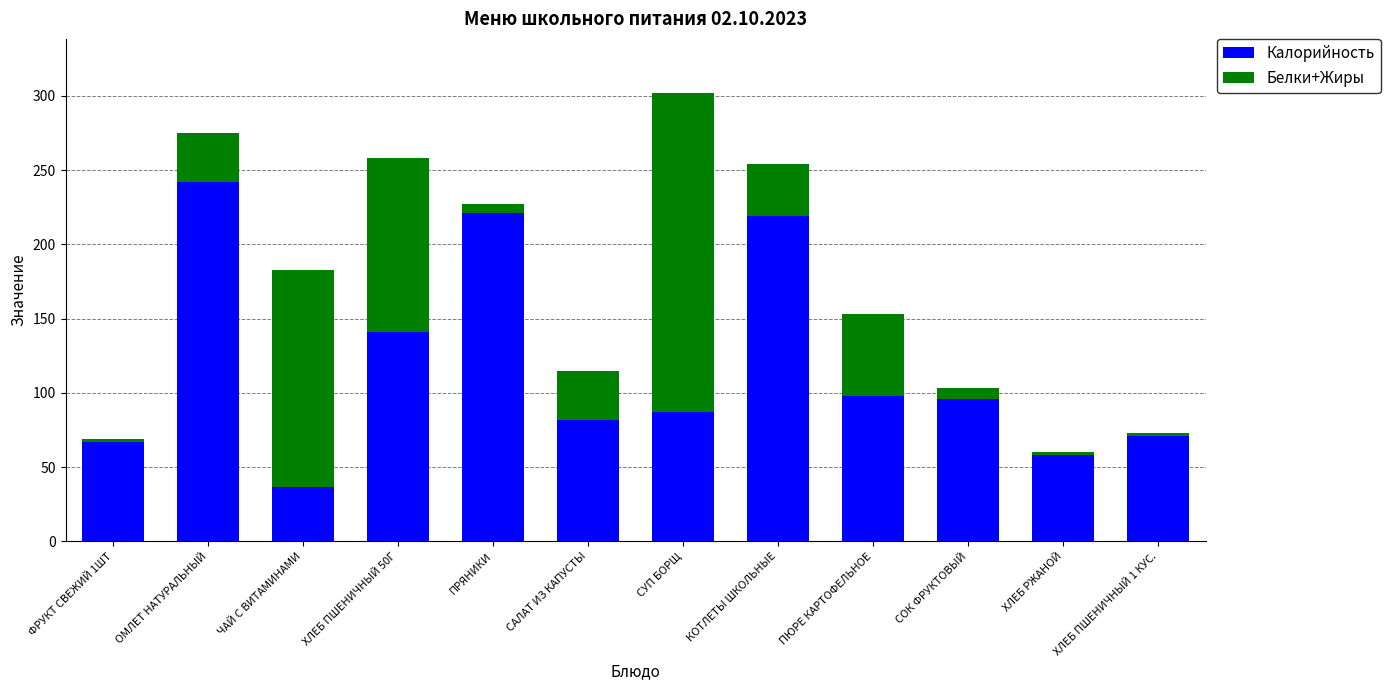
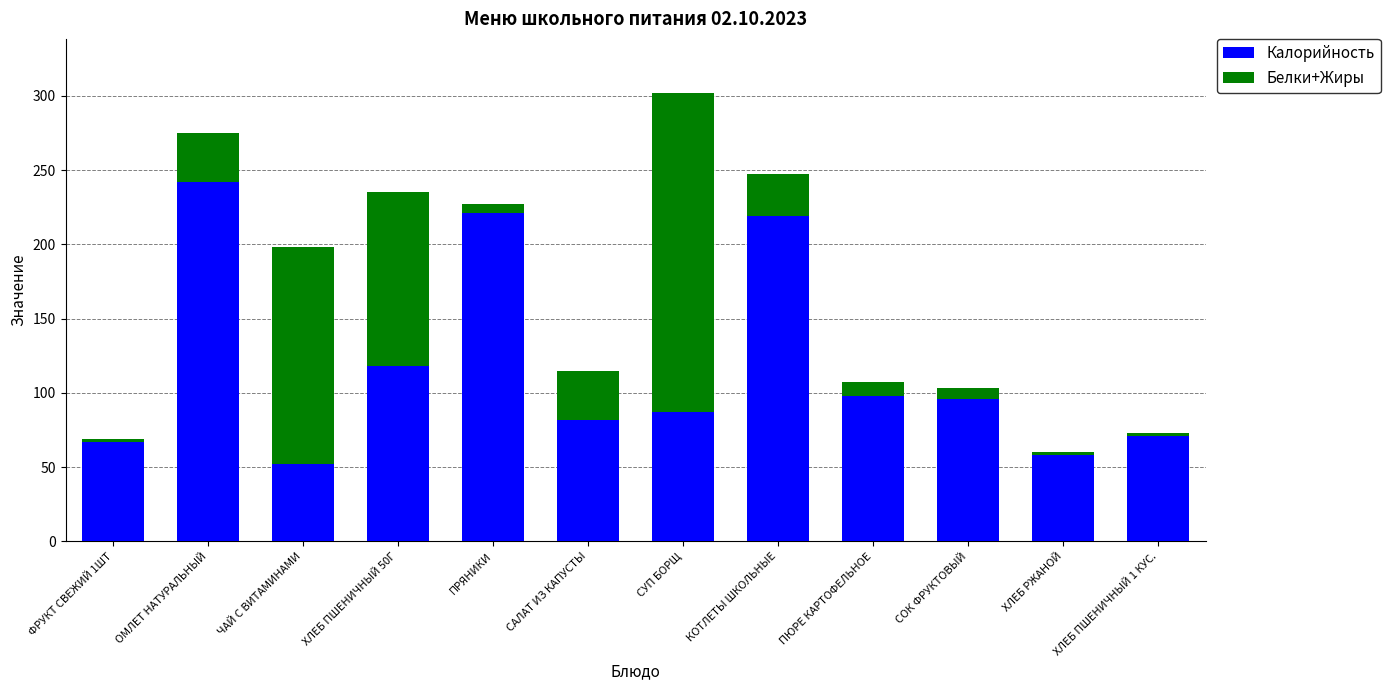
Калорийность, ЧАЙ С ВИТАМИНАМИ: 37 -> 52
Калорийность, ХЛЕБ ПШЕНИЧНЫЙ 50Г: 141 -> 118
Белки+Жиры, КОТЛЕТЫ ШКОЛЬНЫЕ: 35 -> 28
Белки+Жиры, ПЮРЕ КАРТОФЕЛЬНОЕ: 55 -> 9
